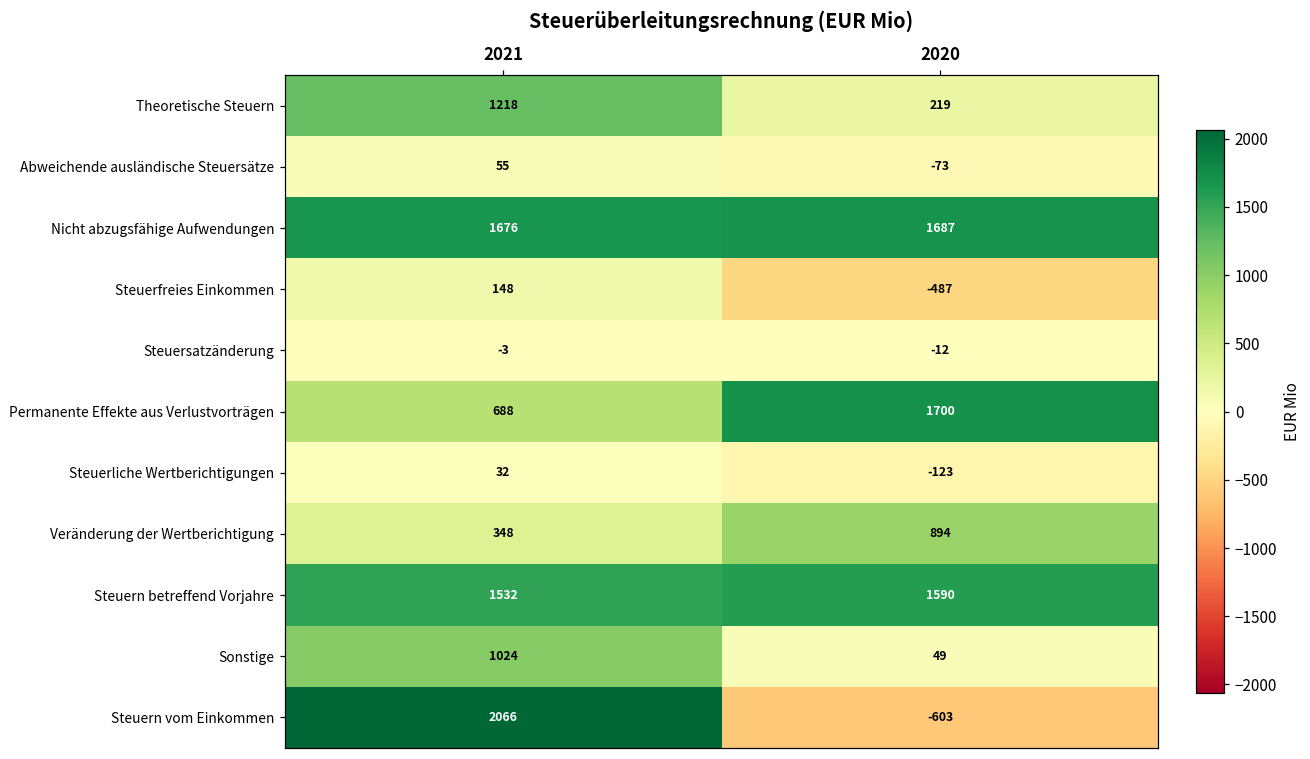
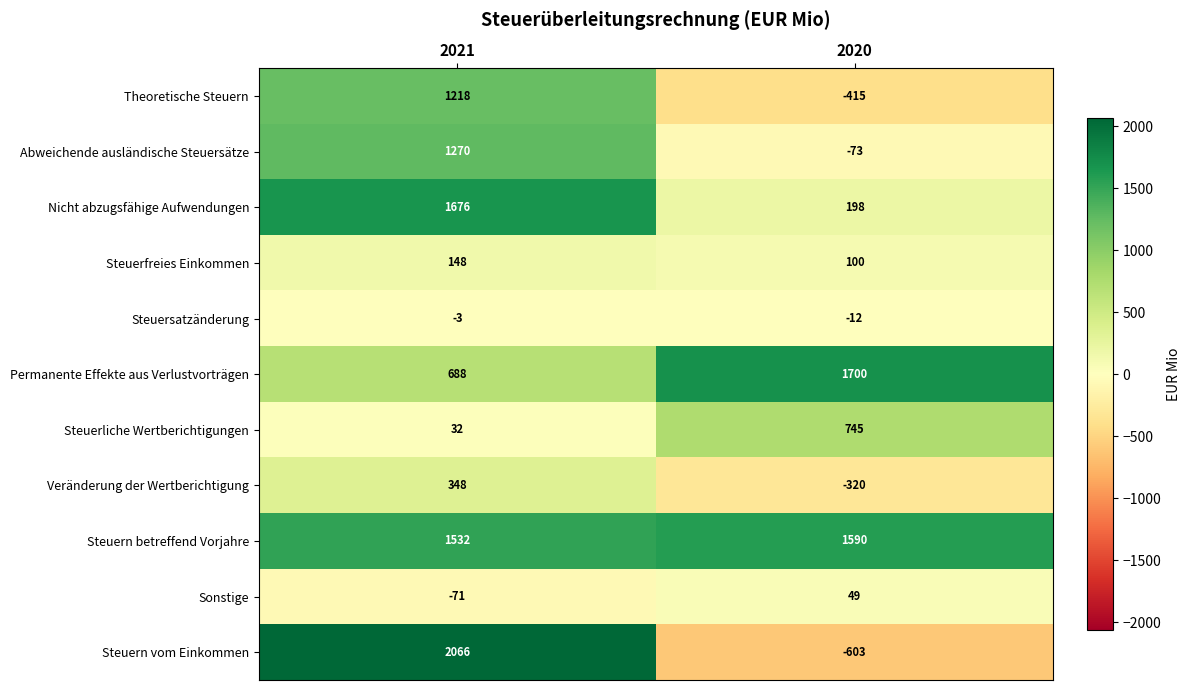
Theoretische Steuern, 2020: 219 -> -415
Abweichende ausländische Steuersätze, 2021: 55 -> 1270
Nicht abzugsfähige Aufwendungen, 2020: 1687 -> 198
Steuerfreies Einkommen, 2020: -487 -> 100
Steuerliche Wertberichtigungen, 2020: -123 -> 745
Veränderung der Wertberichtigung, 2020: 894 -> -320
Sonstige, 2021: 1024 -> -71
